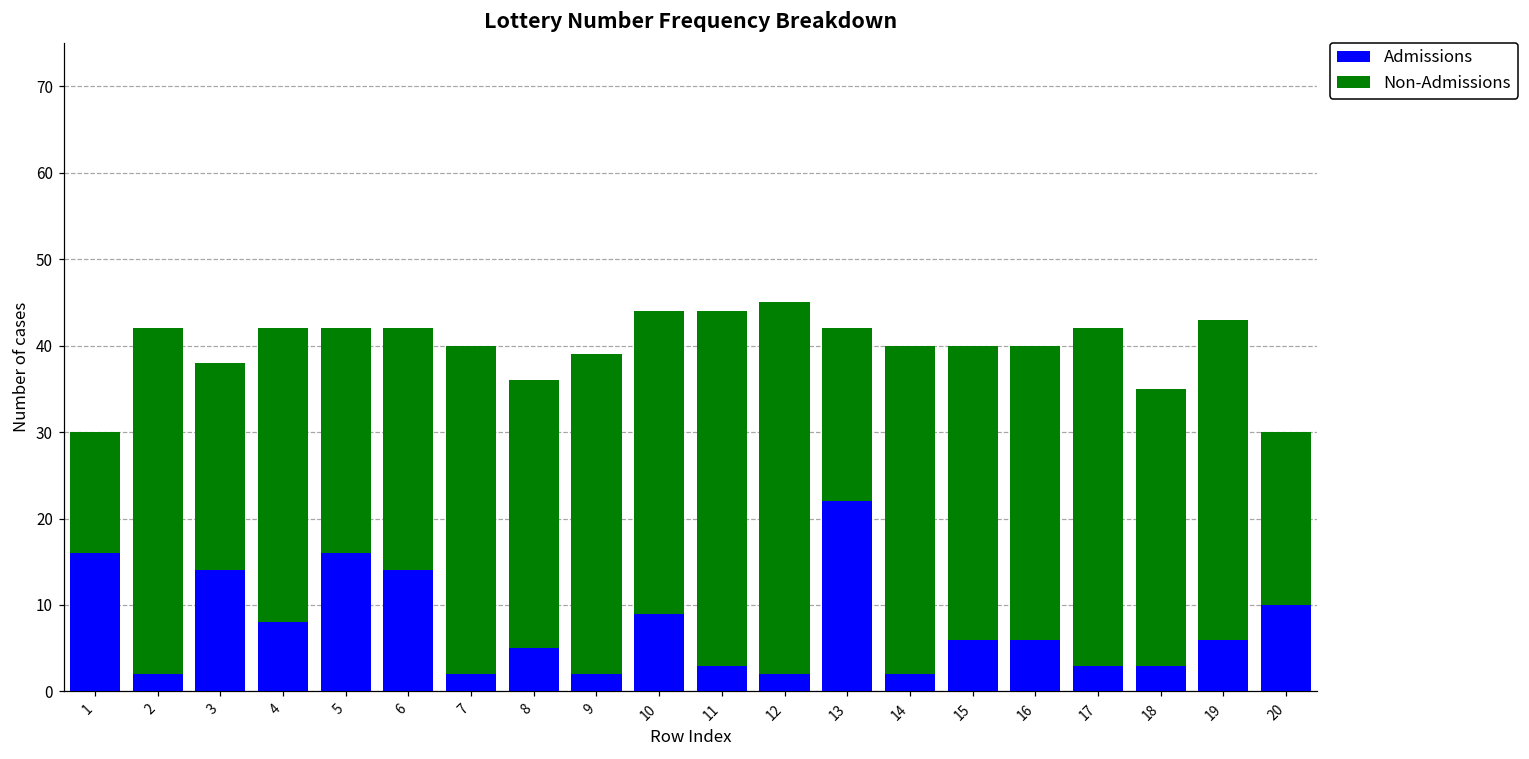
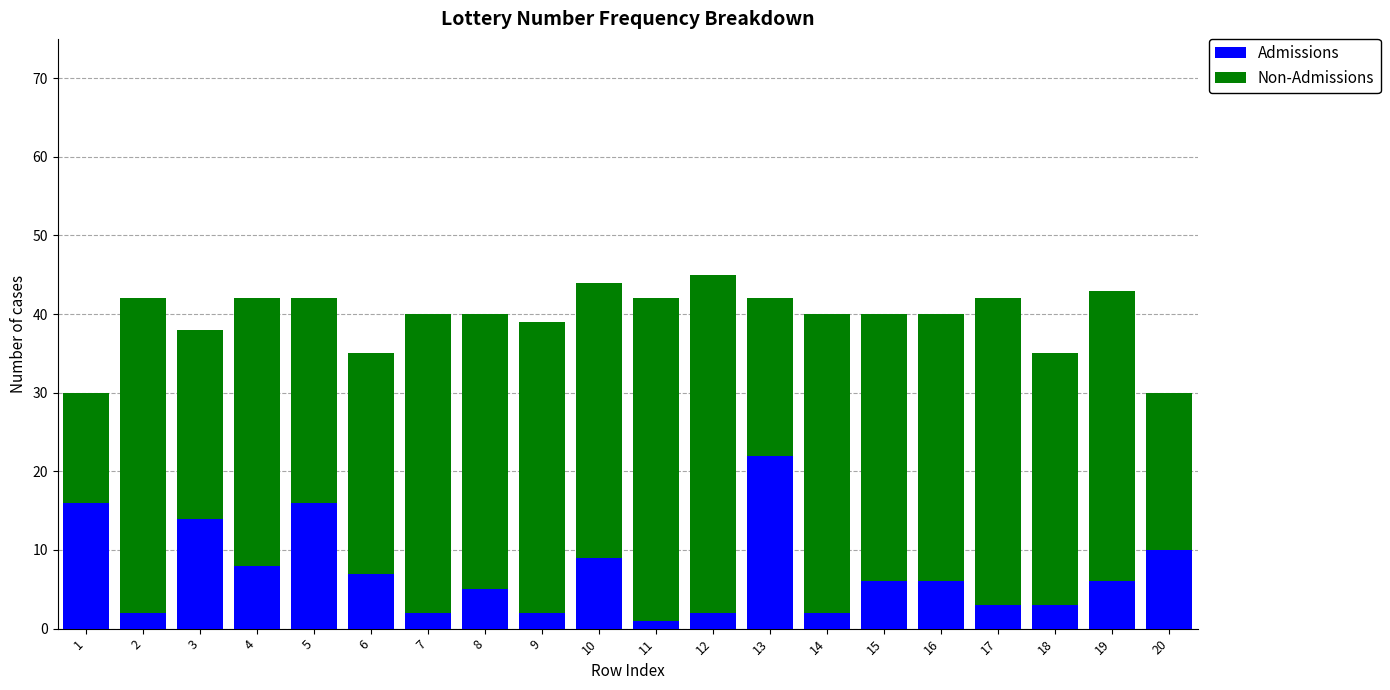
Admissions, 6: 14 -> 7
Non-Admissions, 8: 31 -> 35
Admissions, 11: 3 -> 1
